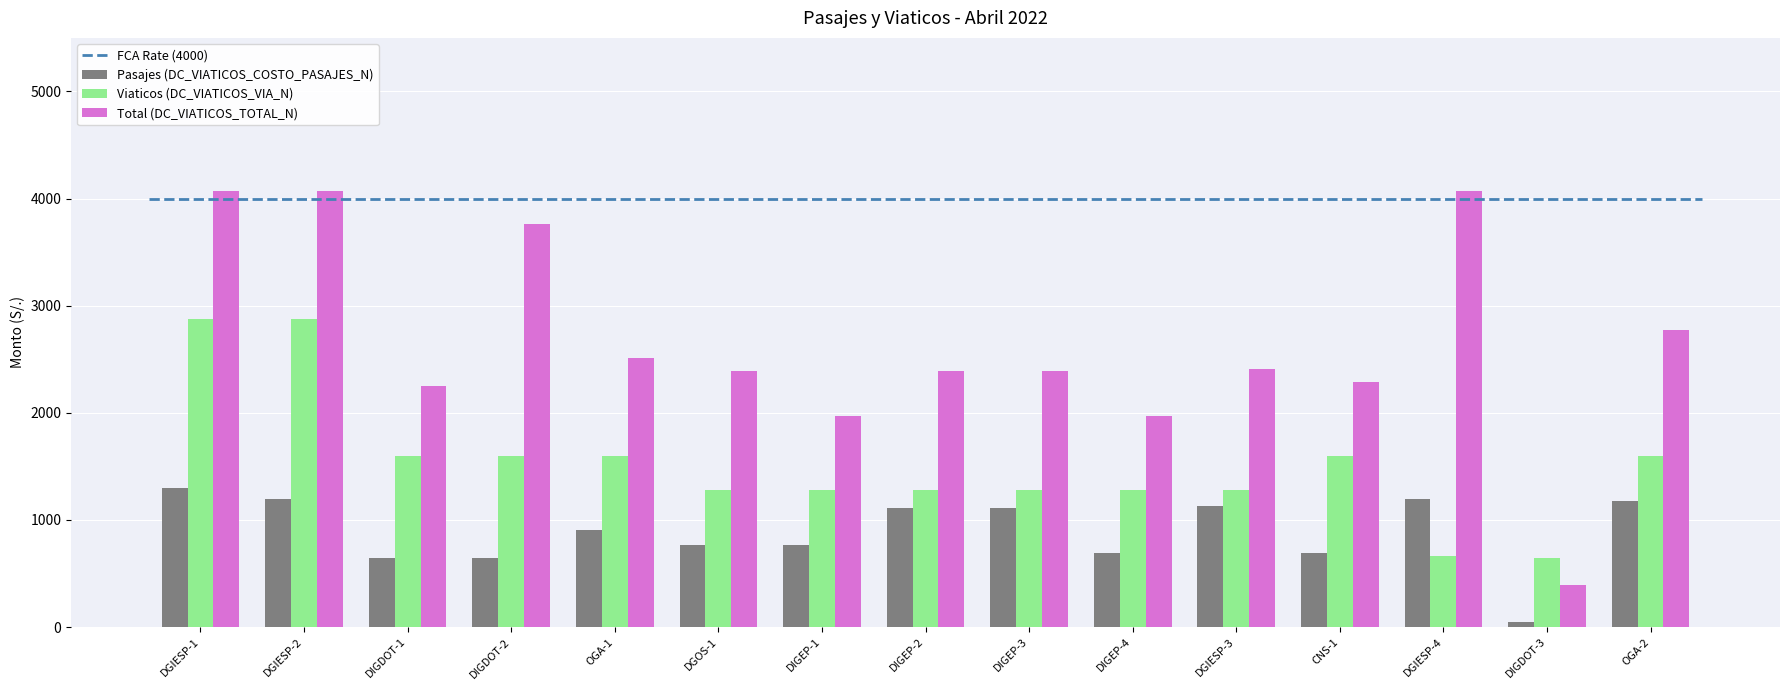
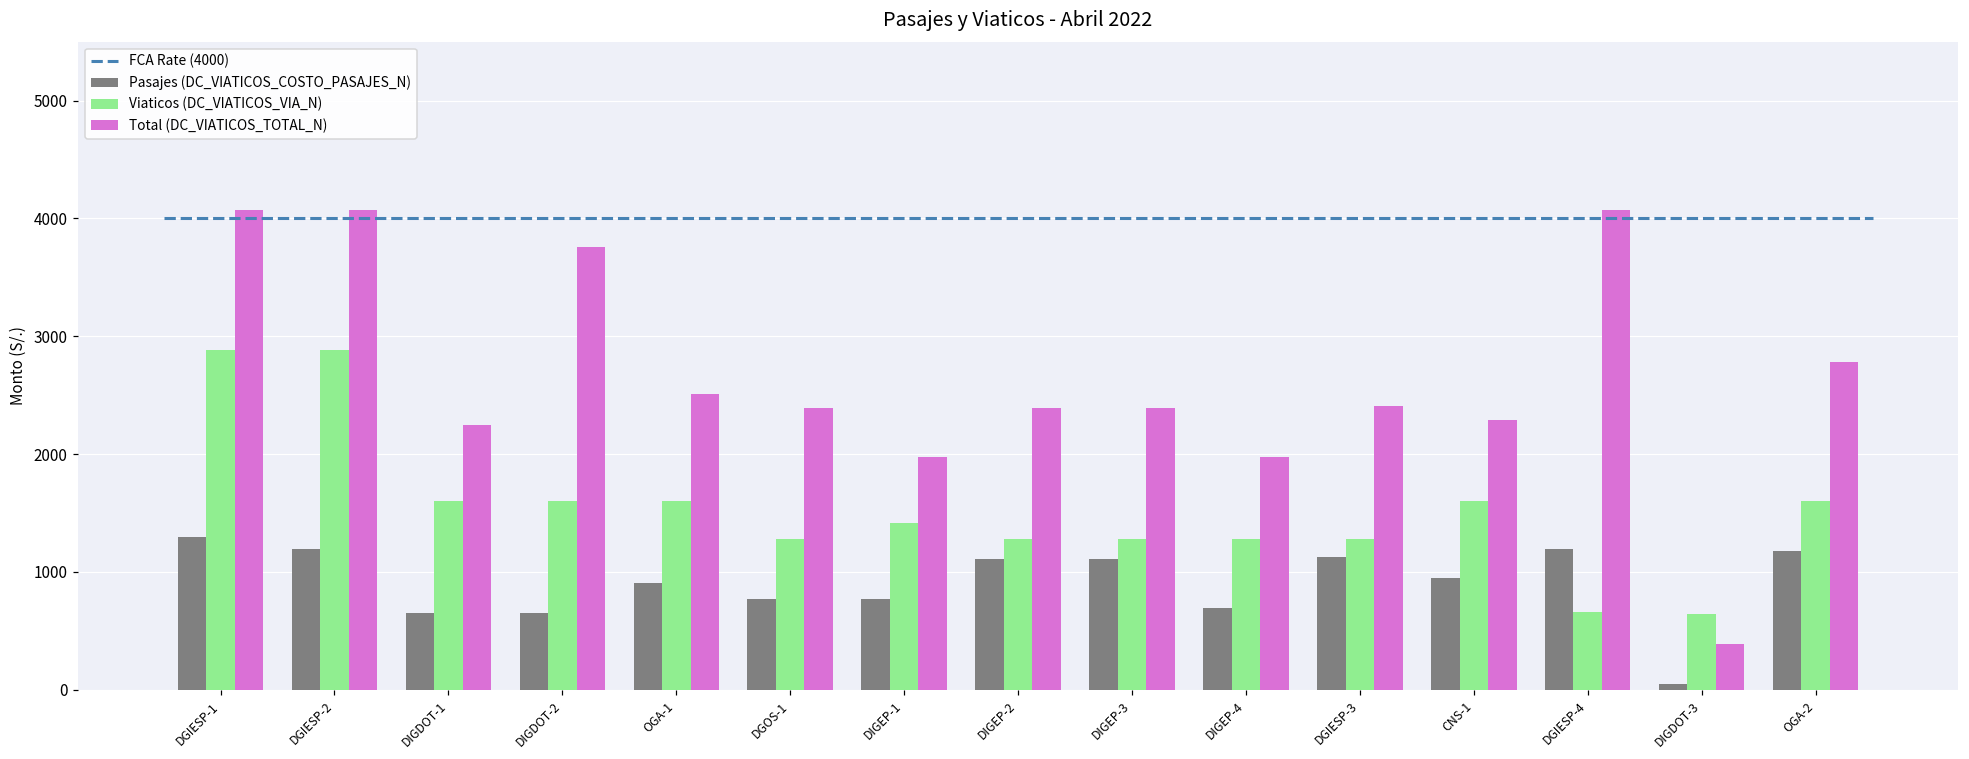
Viaticos (DC_VIATICOS_VIA_N), DIGEP-1: 1280 -> 1420
Pasajes (DC_VIATICOS_COSTO_PASAJES_N), CNS-1: 690 -> 950
